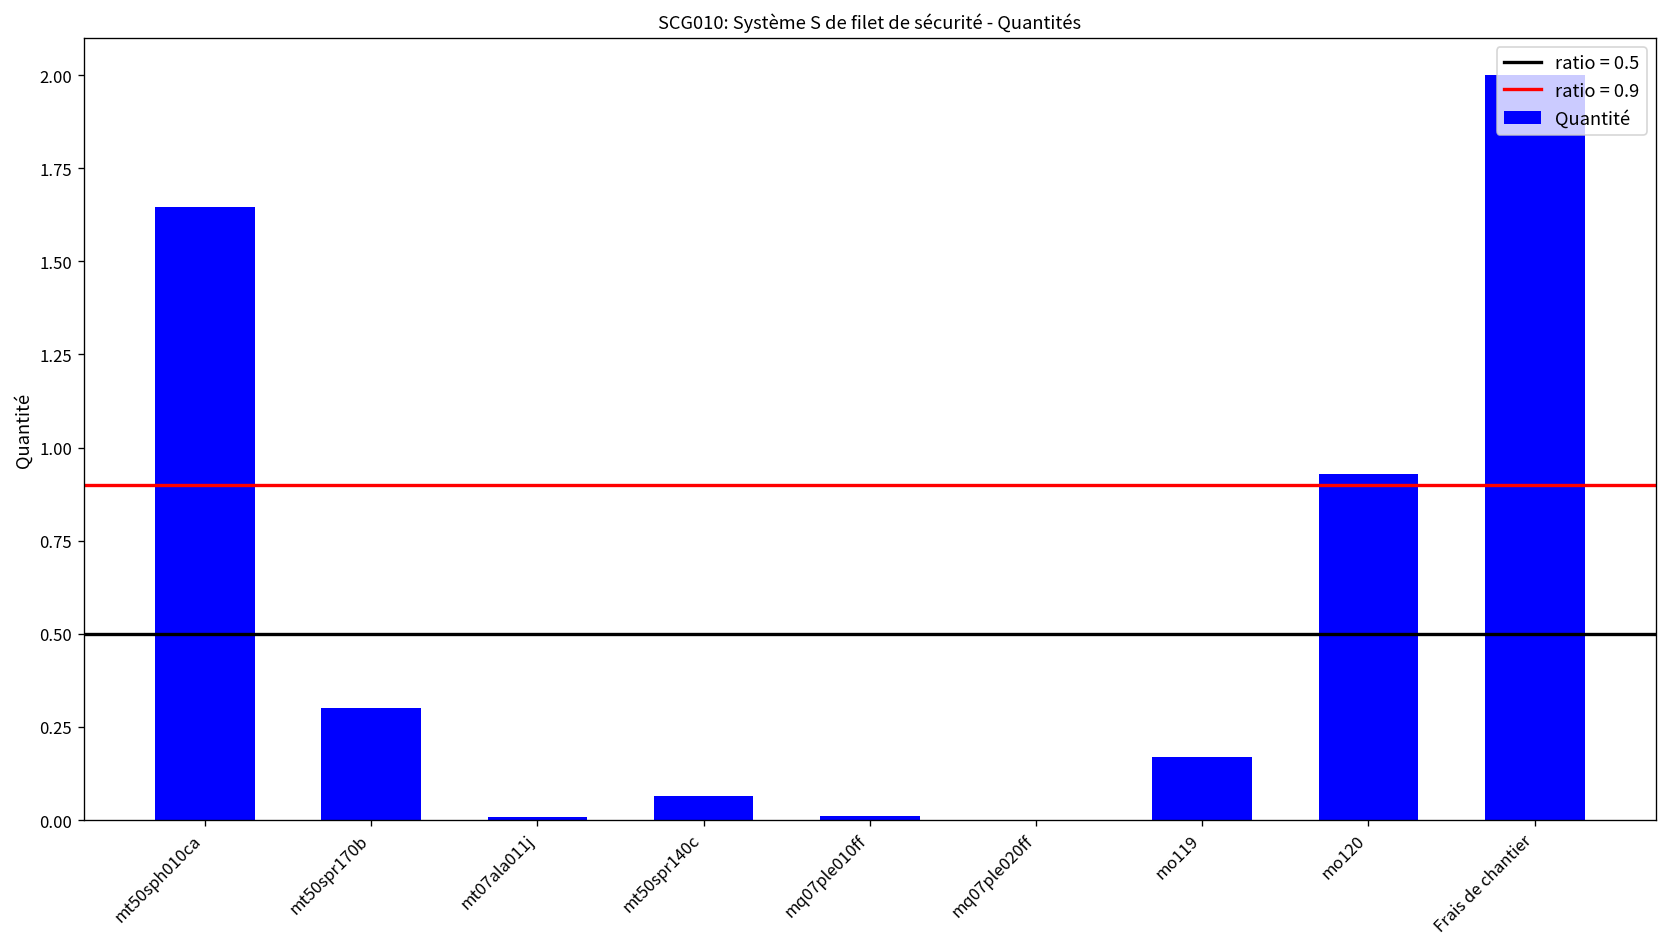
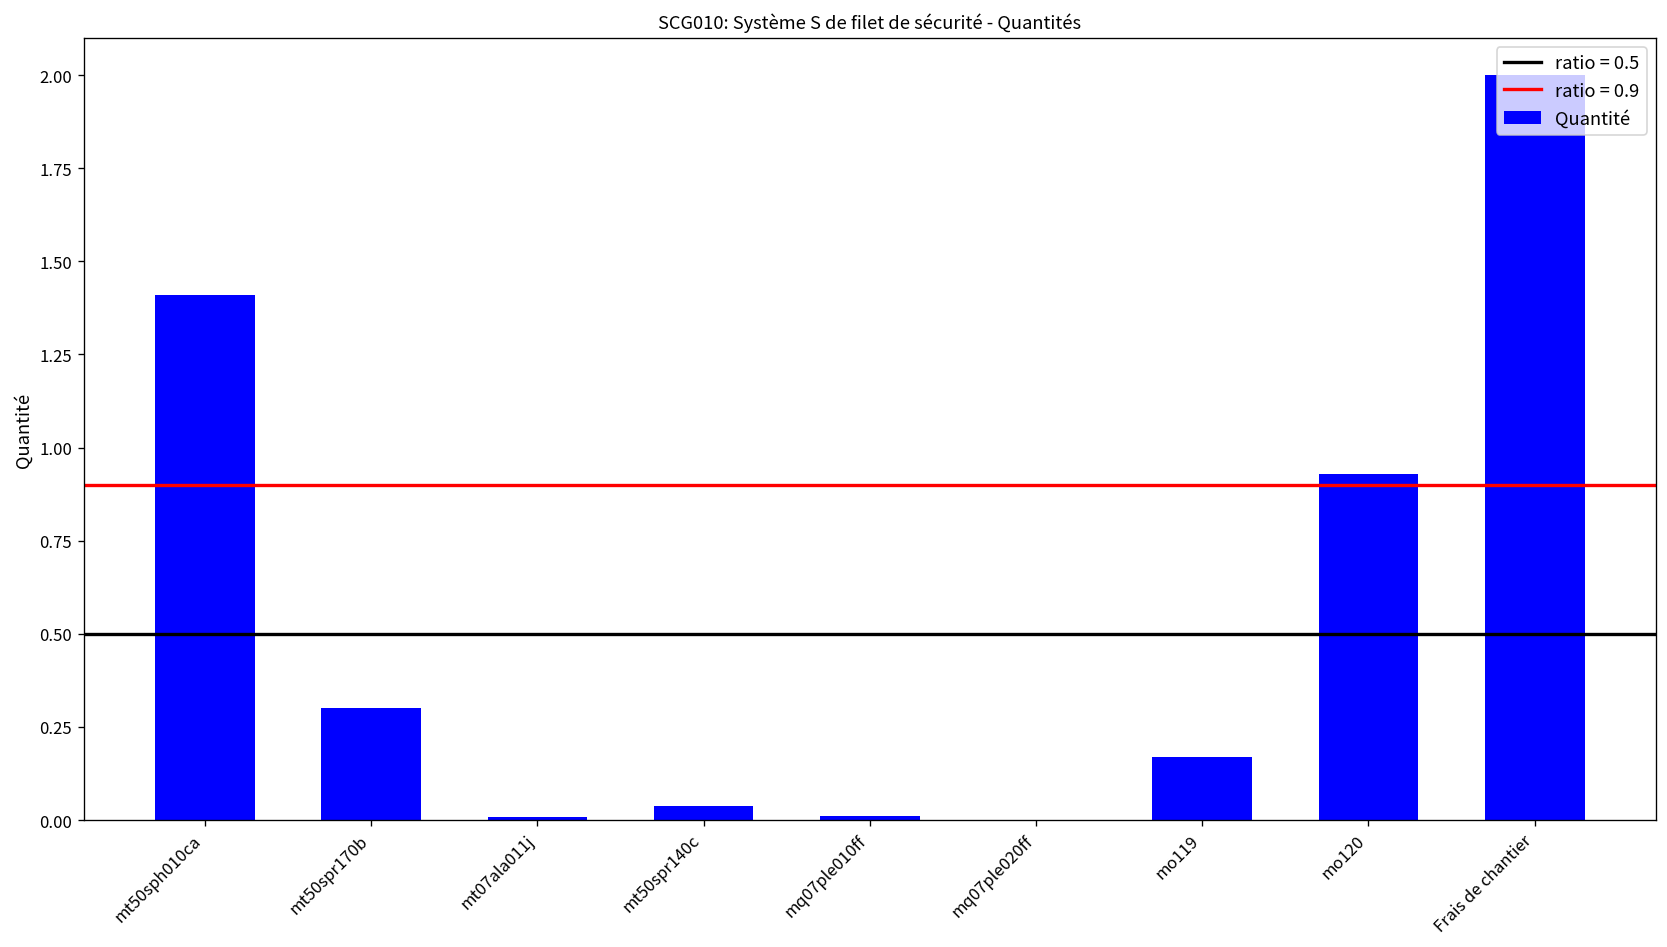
mt50sph010ca: 1.65 -> 1.41
mt50spr140c: 0.06 -> 0.04
